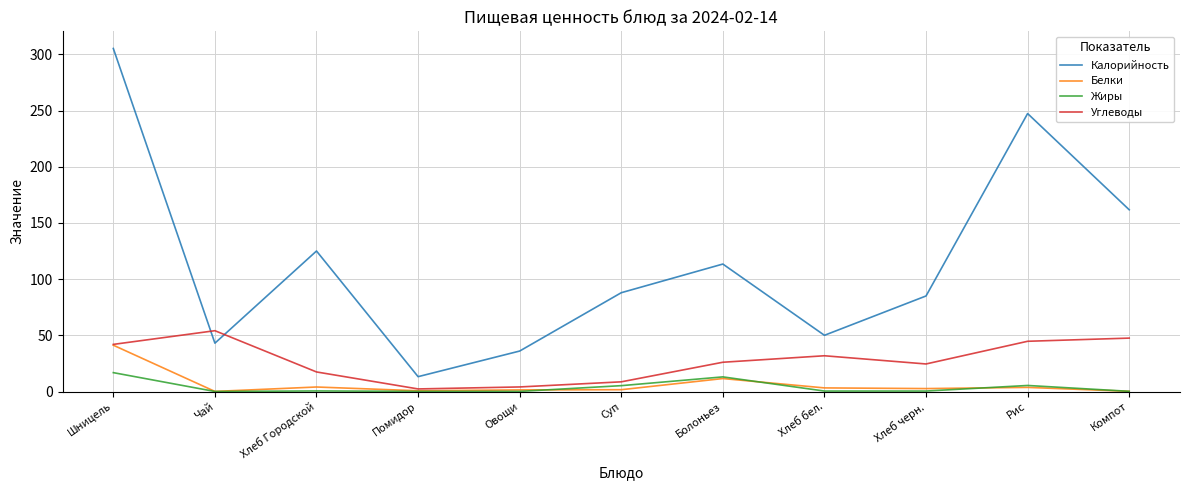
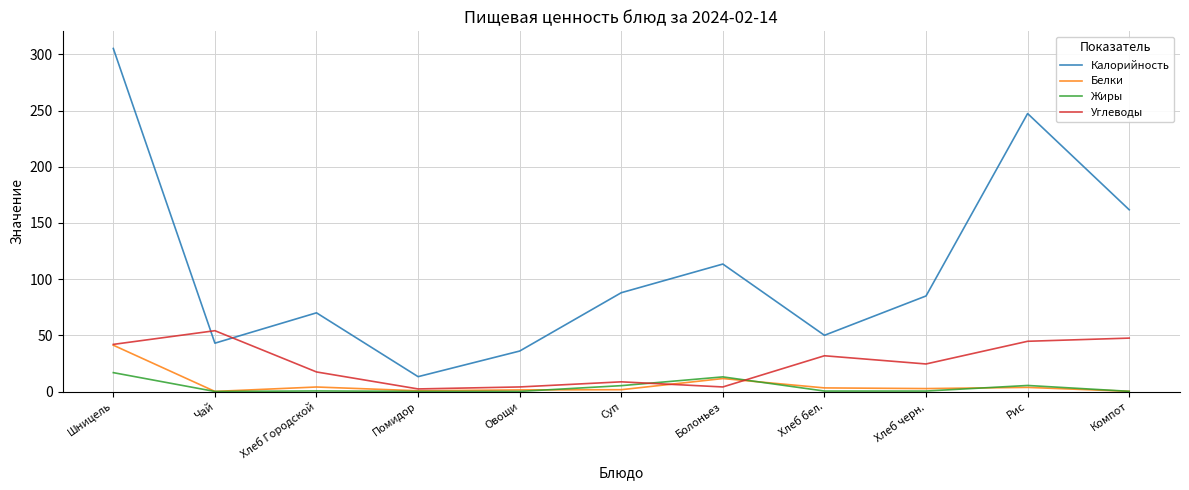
Калорийность, Хлеб Городской: 125 -> 70
Углеводы, Болоньез: 26 -> 4
